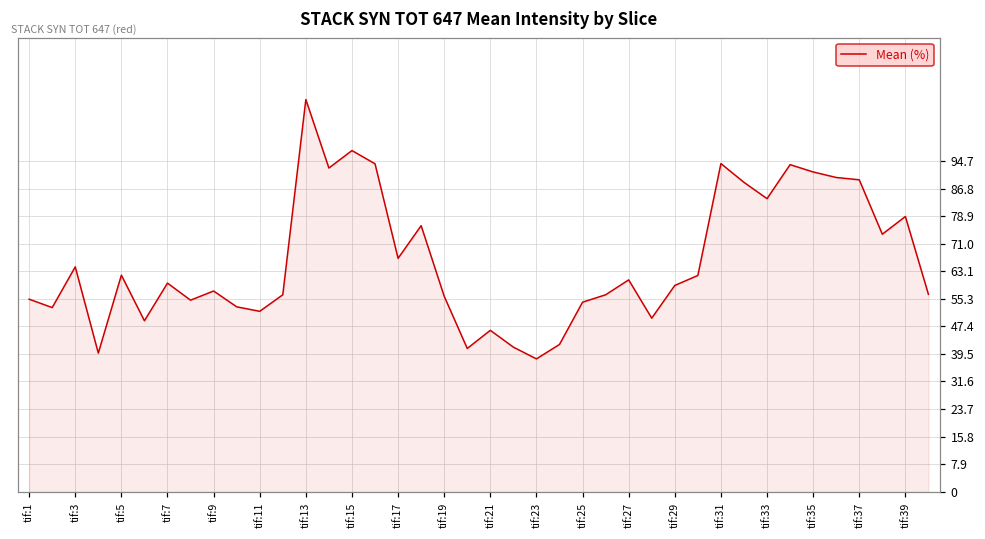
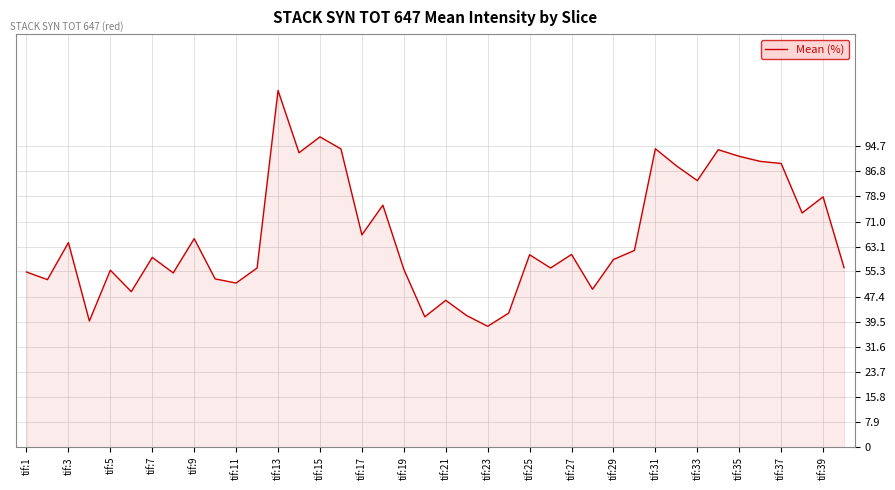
tif:5: 62 -> 56
tif:9: 57 -> 66
tif:25: 54 -> 61
